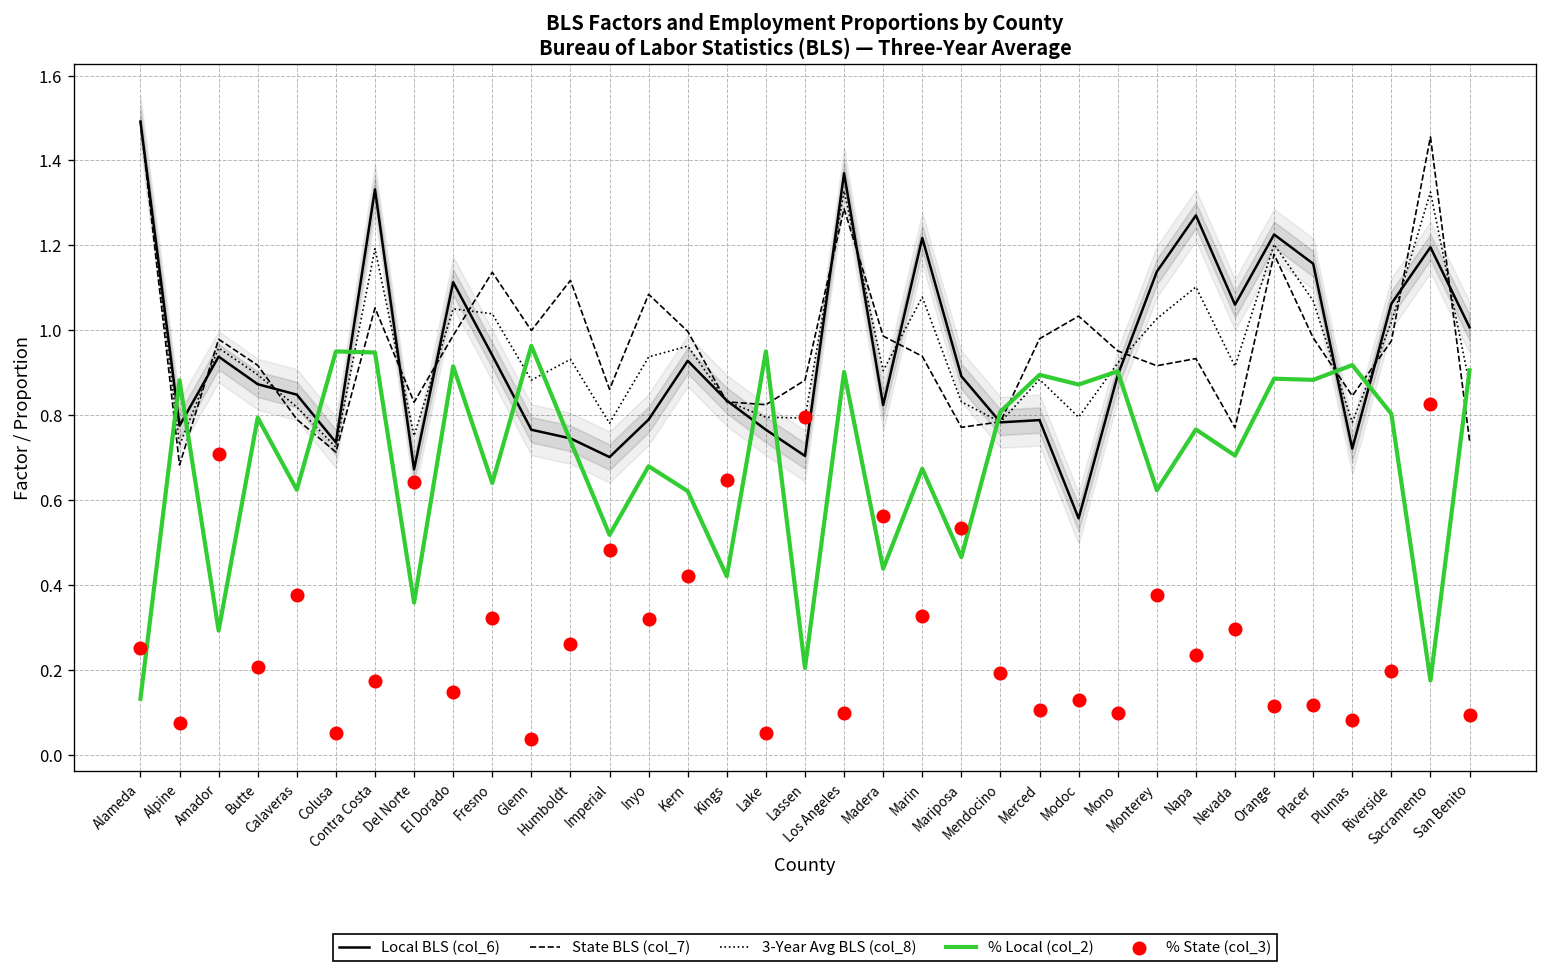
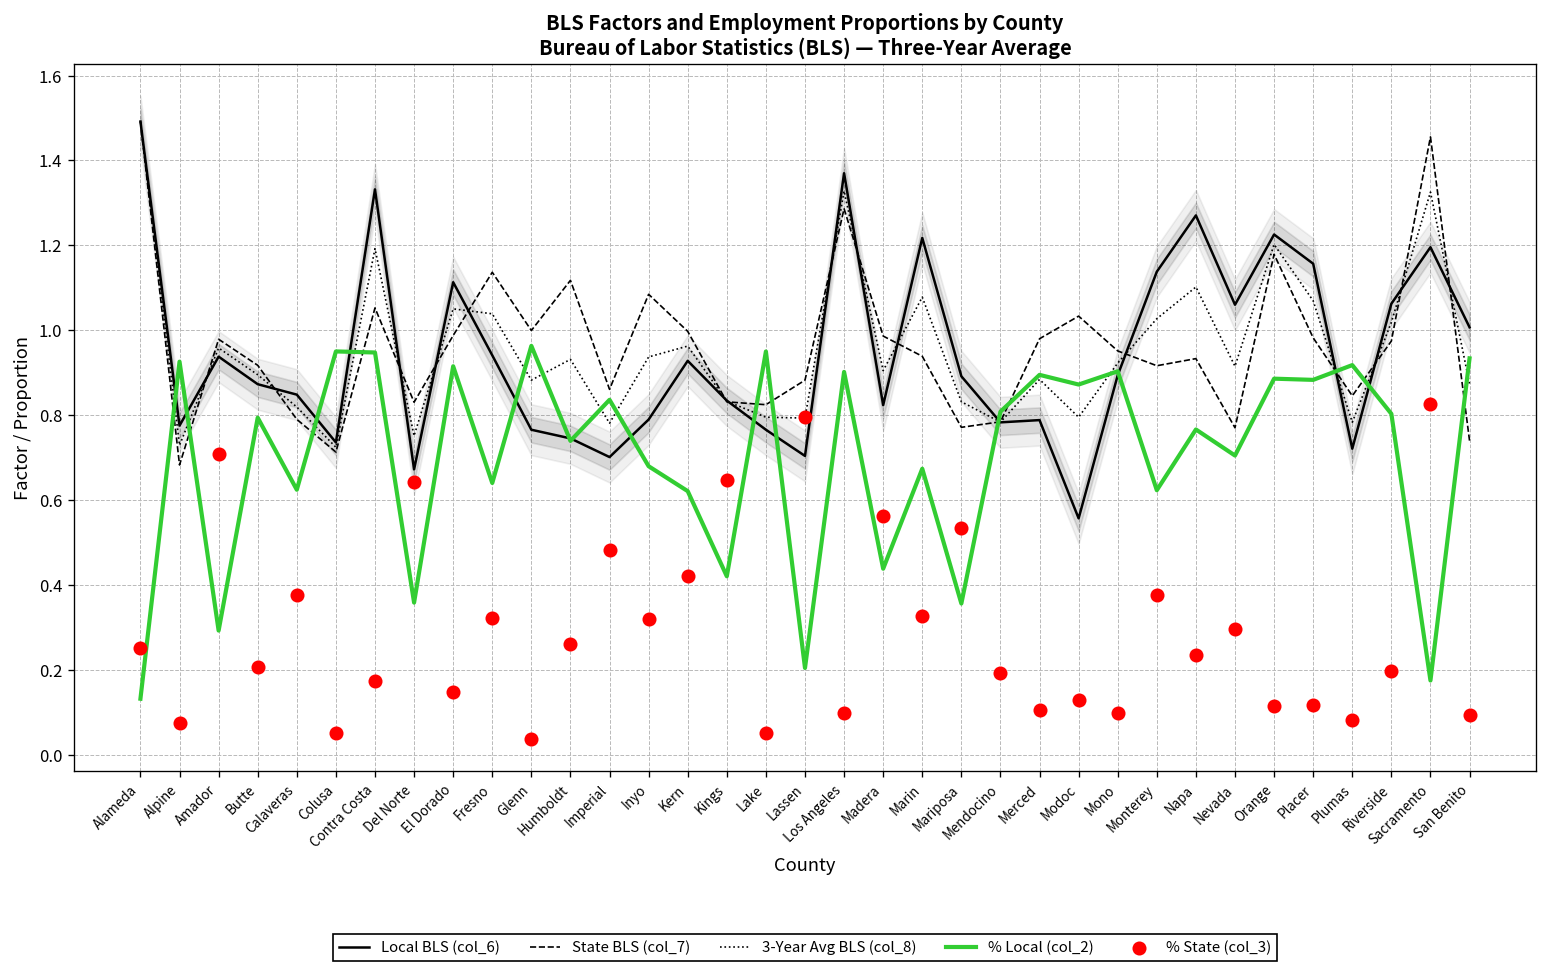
% Local (col_2), Alpine: 0.88 -> 0.93
% Local (col_2), Imperial: 0.52 -> 0.84
% Local (col_2), Mariposa: 0.47 -> 0.36
% Local (col_2), San Benito: 0.91 -> 0.93
